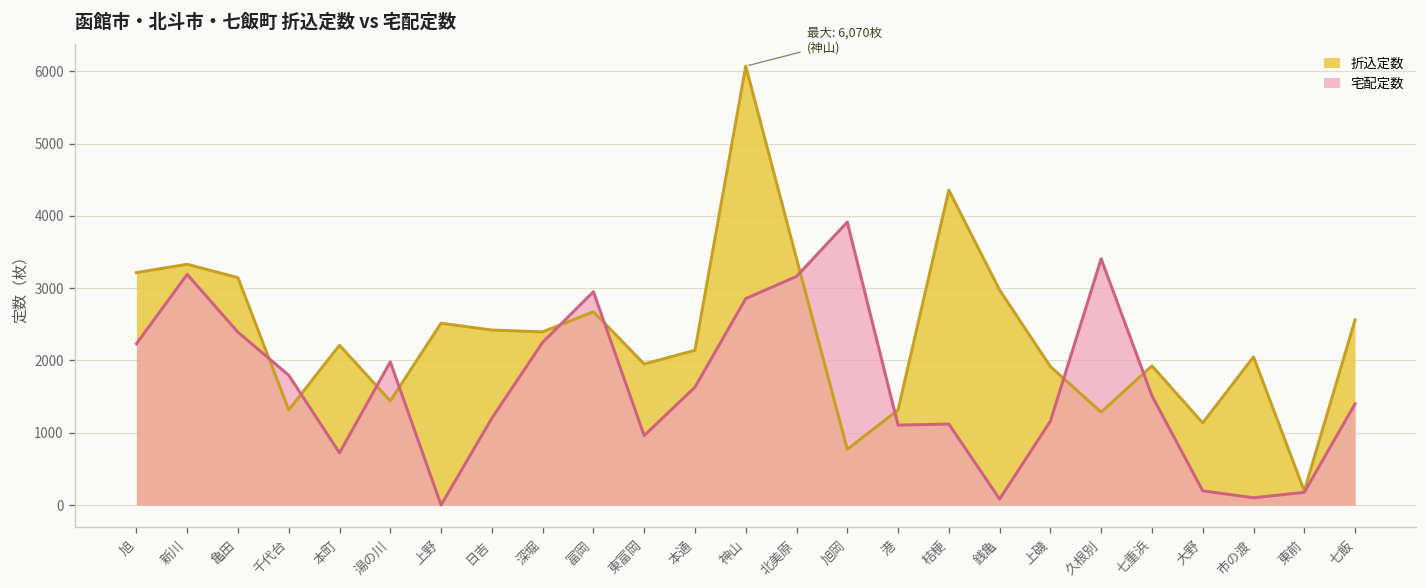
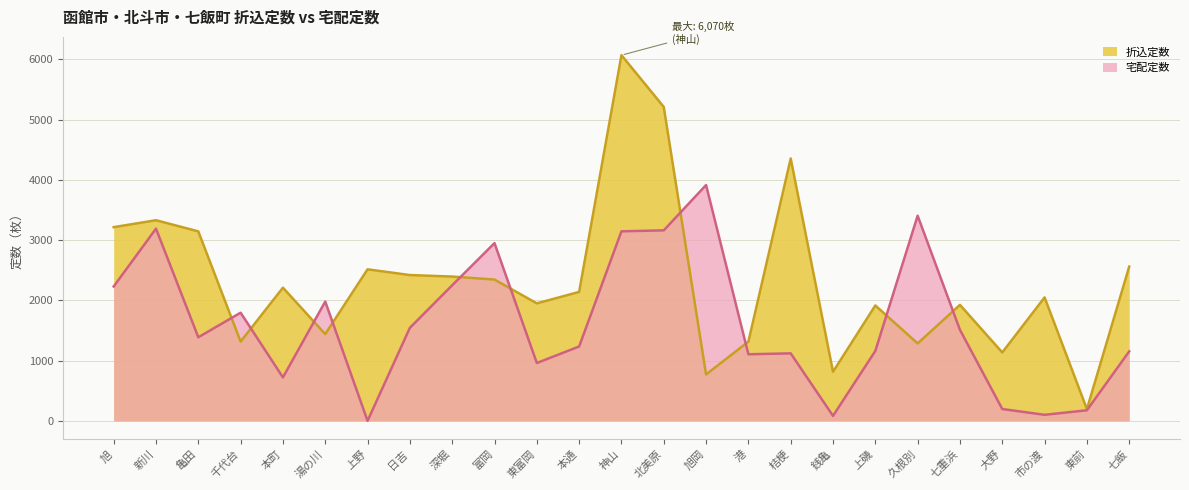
宅配定数, 亀田: 2400 -> 1400
宅配定数, 日吉: 1200 -> 1500
折込定数, 富岡: 2700 -> 2300
宅配定数, 本通: 1600 -> 1200
宅配定数, 神山: 2900 -> 3100
折込定数, 北美原: 3400 -> 5200
折込定数, 銭亀: 3000 -> 800
宅配定数, 七飯: 1400 -> 1200
